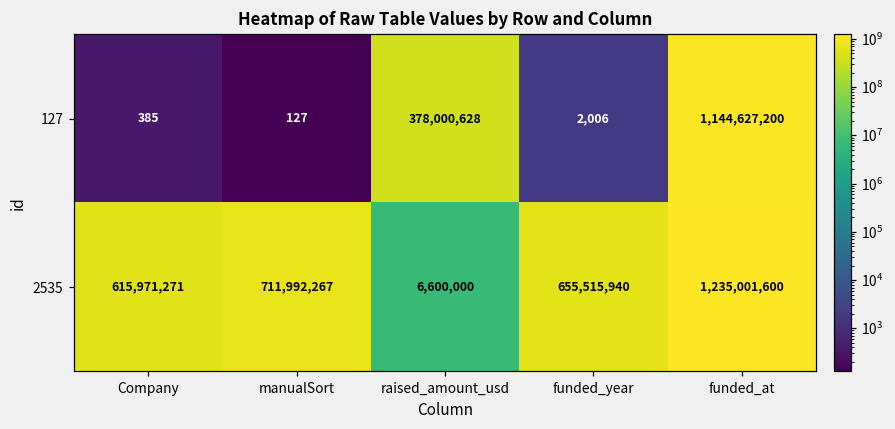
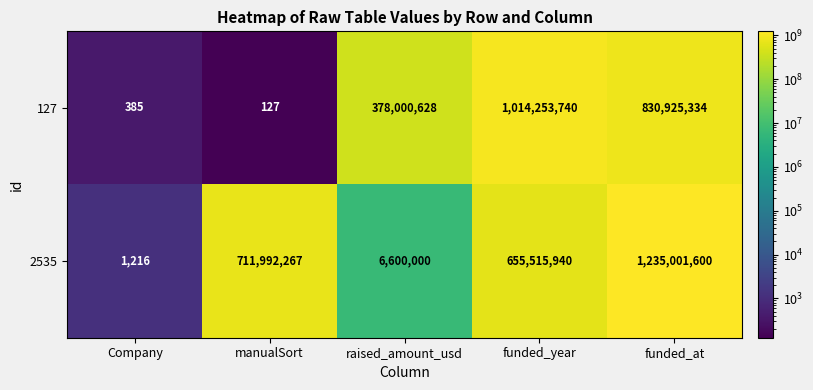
127, funded_year: 2,006 -> 1,014,253,740
127, funded_at: 1,144,627,200 -> 830,925,334
2535, Company: 615,971,271 -> 1,216
